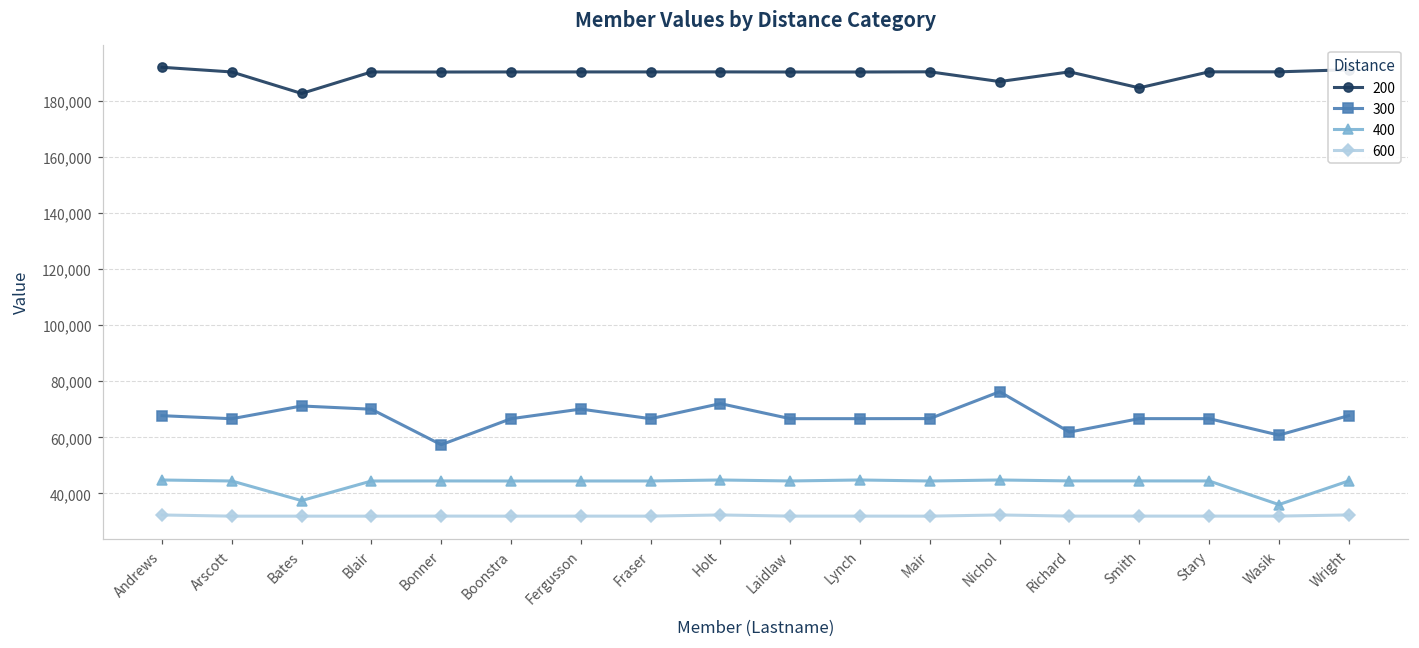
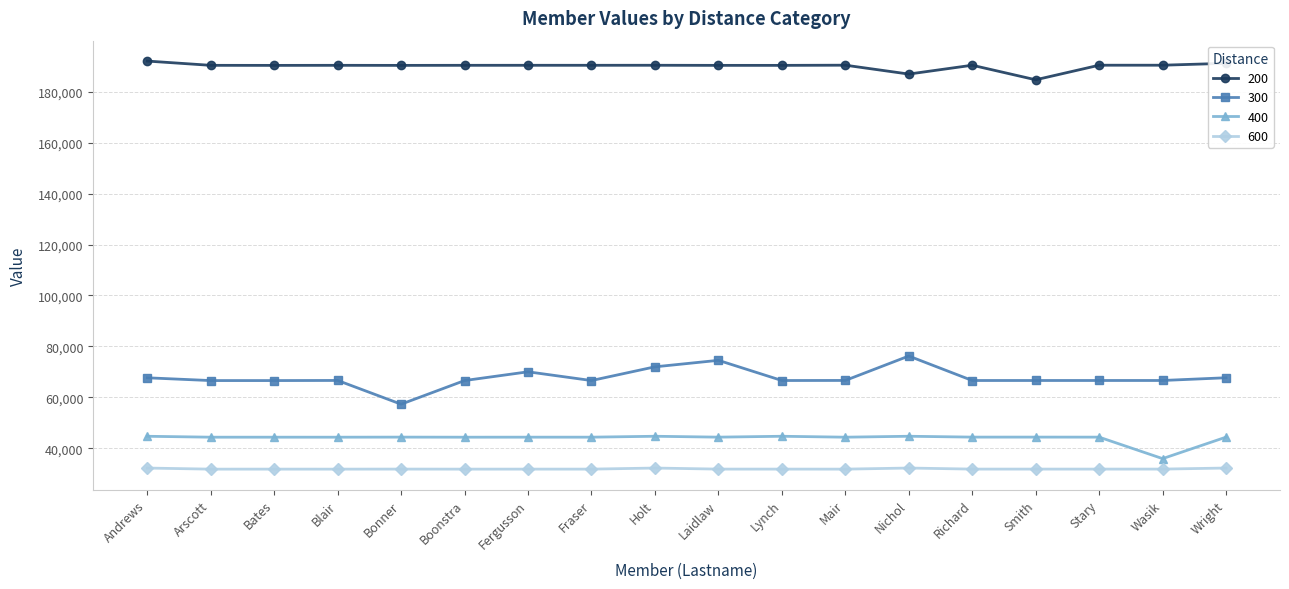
200, Bates: 183,000 -> 190,000
300, Bates: 71,000 -> 67,000
400, Bates: 37,000 -> 44,000
300, Blair: 70,000 -> 67,000
300, Laidlaw: 67,000 -> 75,000
300, Richard: 62,000 -> 67,000
300, Wasik: 61,000 -> 67,000
